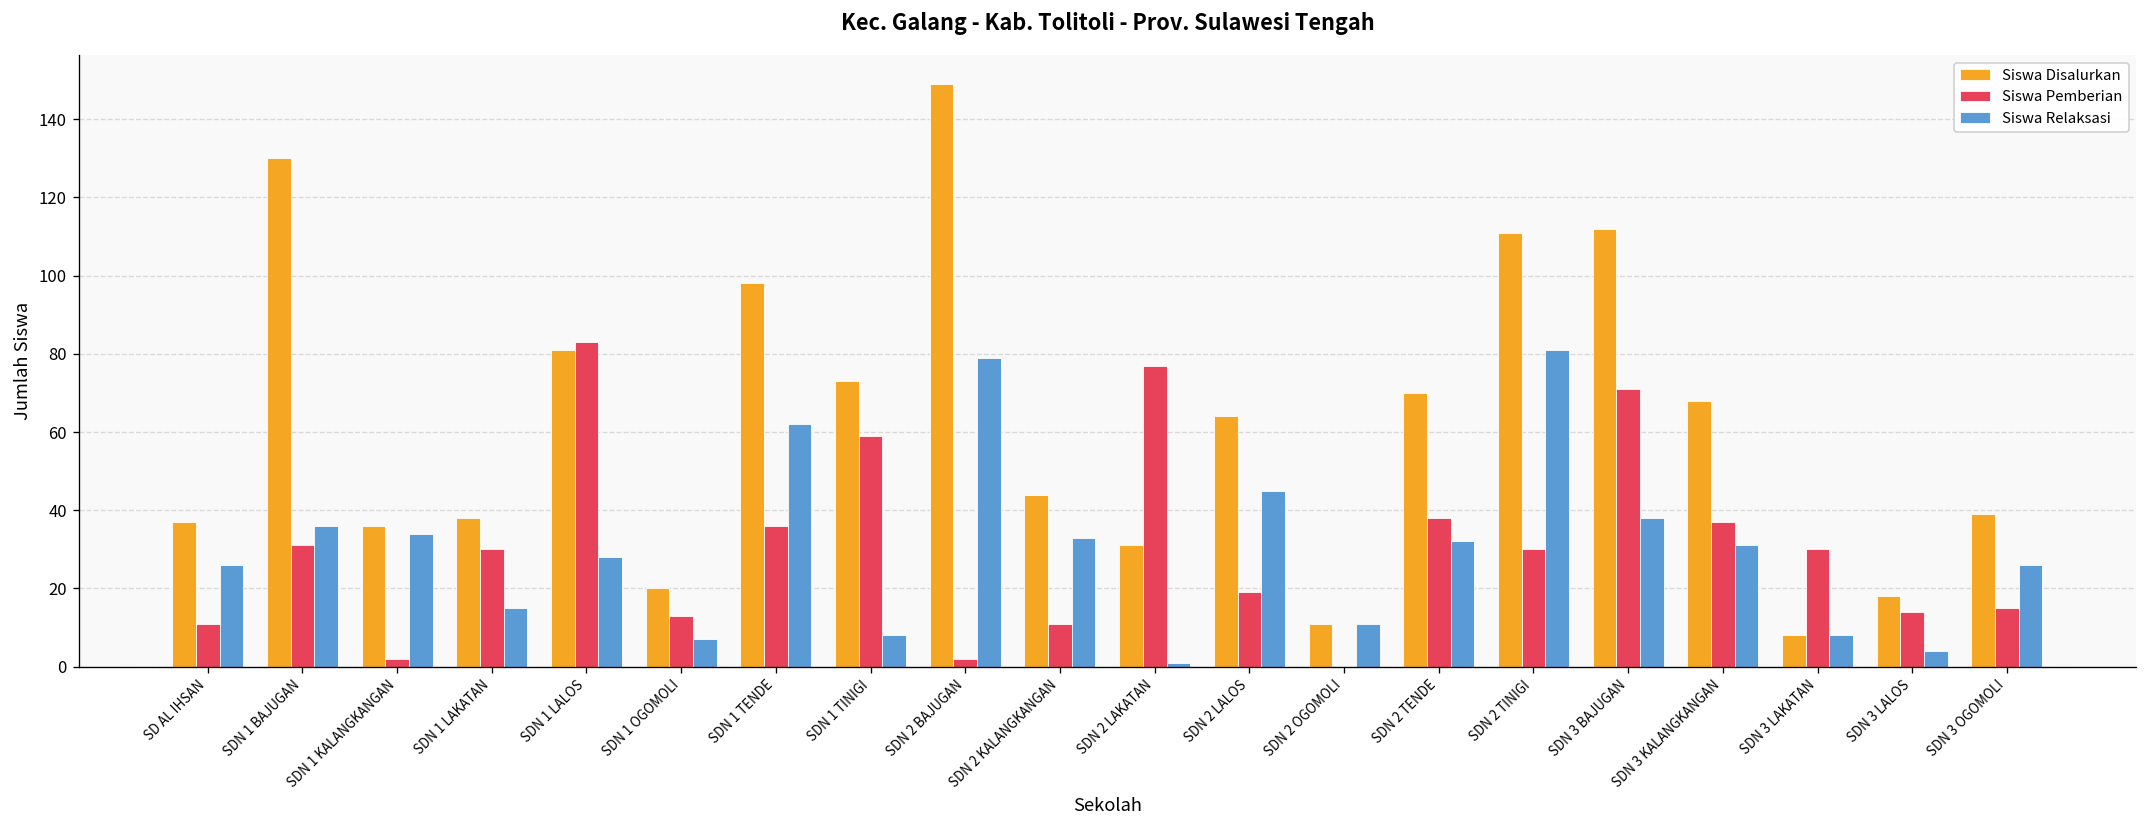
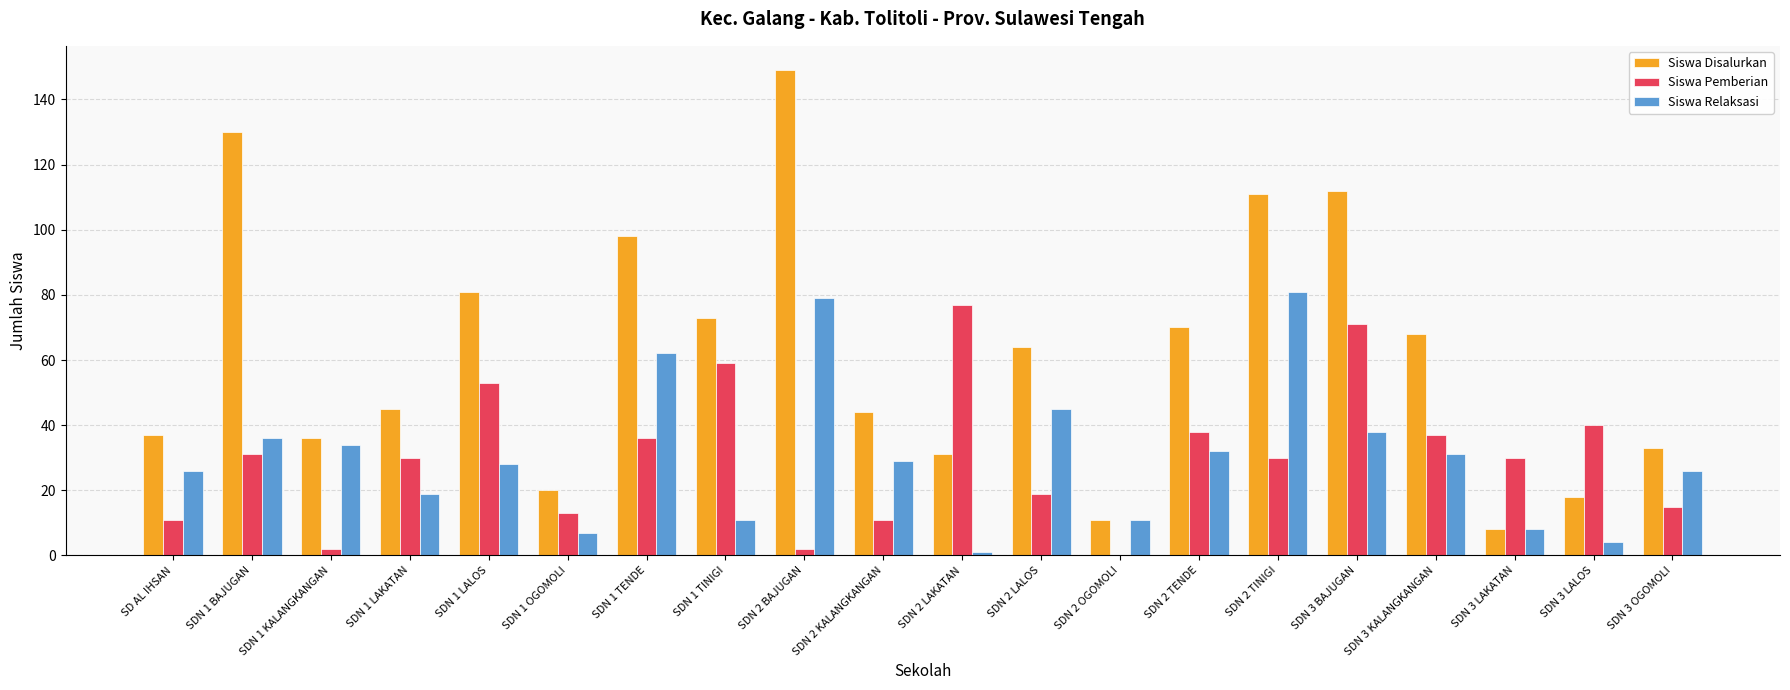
Siswa Disalurkan, SDN 1 LAKATAN: 38 -> 45
Siswa Relaksasi, SDN 1 LAKATAN: 15 -> 19
Siswa Pemberian, SDN 1 LALOS: 83 -> 53
Siswa Relaksasi, SDN 1 TINIGI: 8 -> 11
Siswa Relaksasi, SDN 2 KALANGKANGAN: 33 -> 29
Siswa Pemberian, SDN 3 LALOS: 14 -> 40
Siswa Disalurkan, SDN 3 OGOMOLI: 39 -> 33
